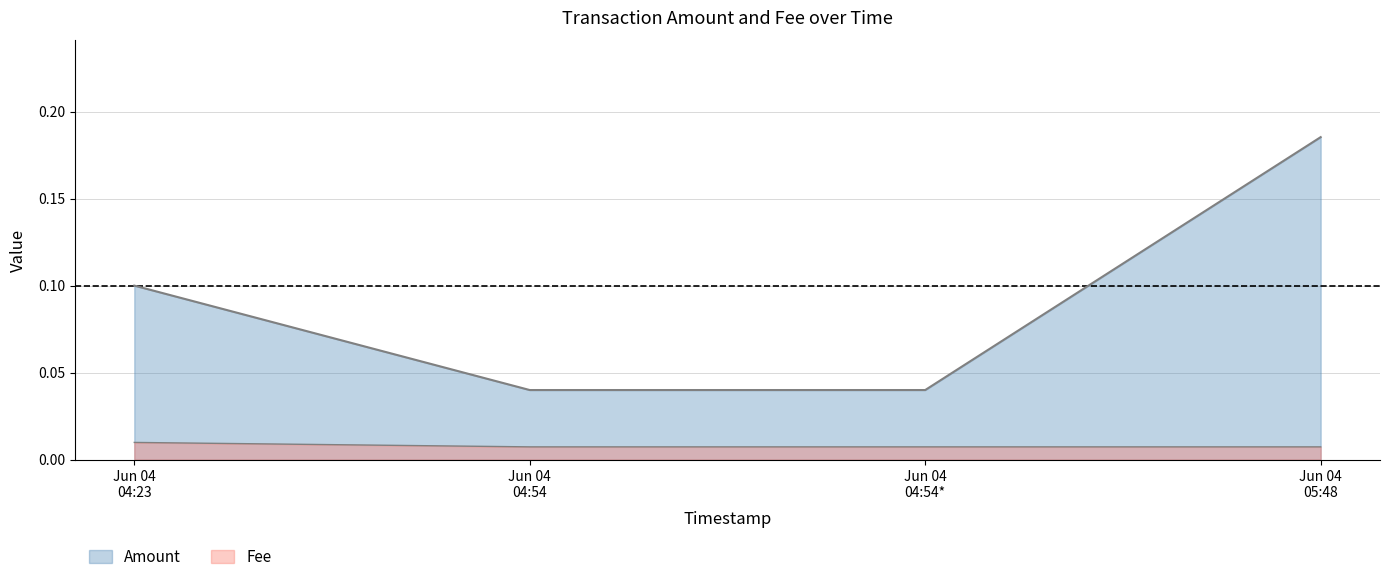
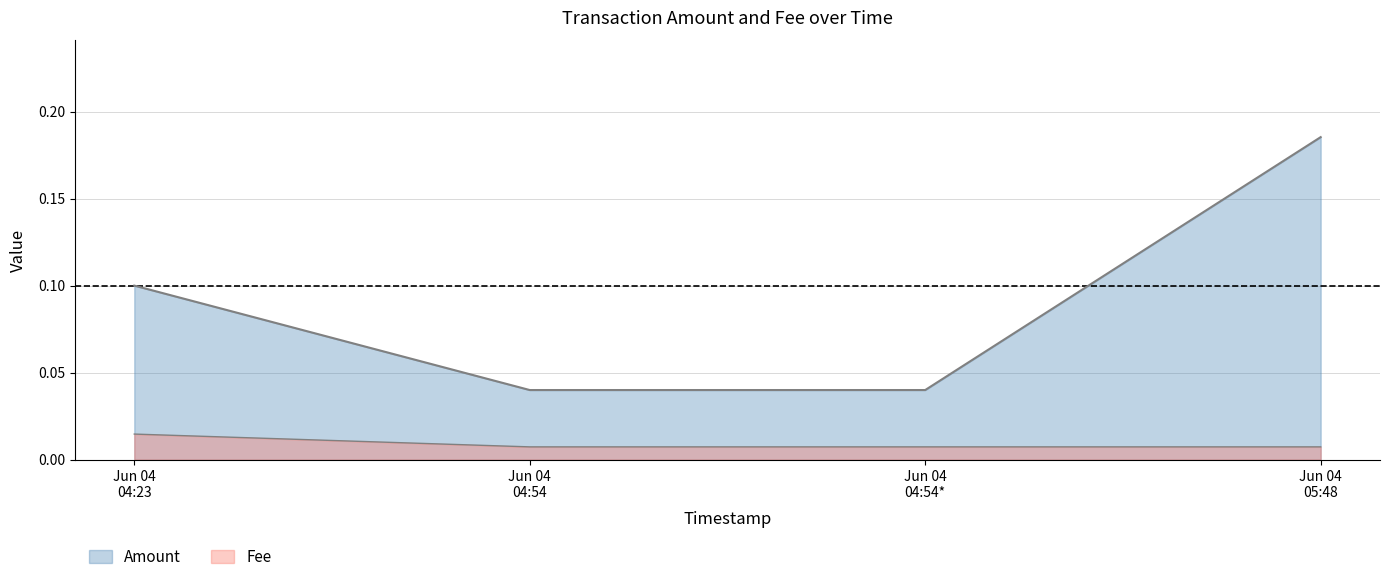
Fee, Jun 04 04:23: 0.010 -> 0.015
